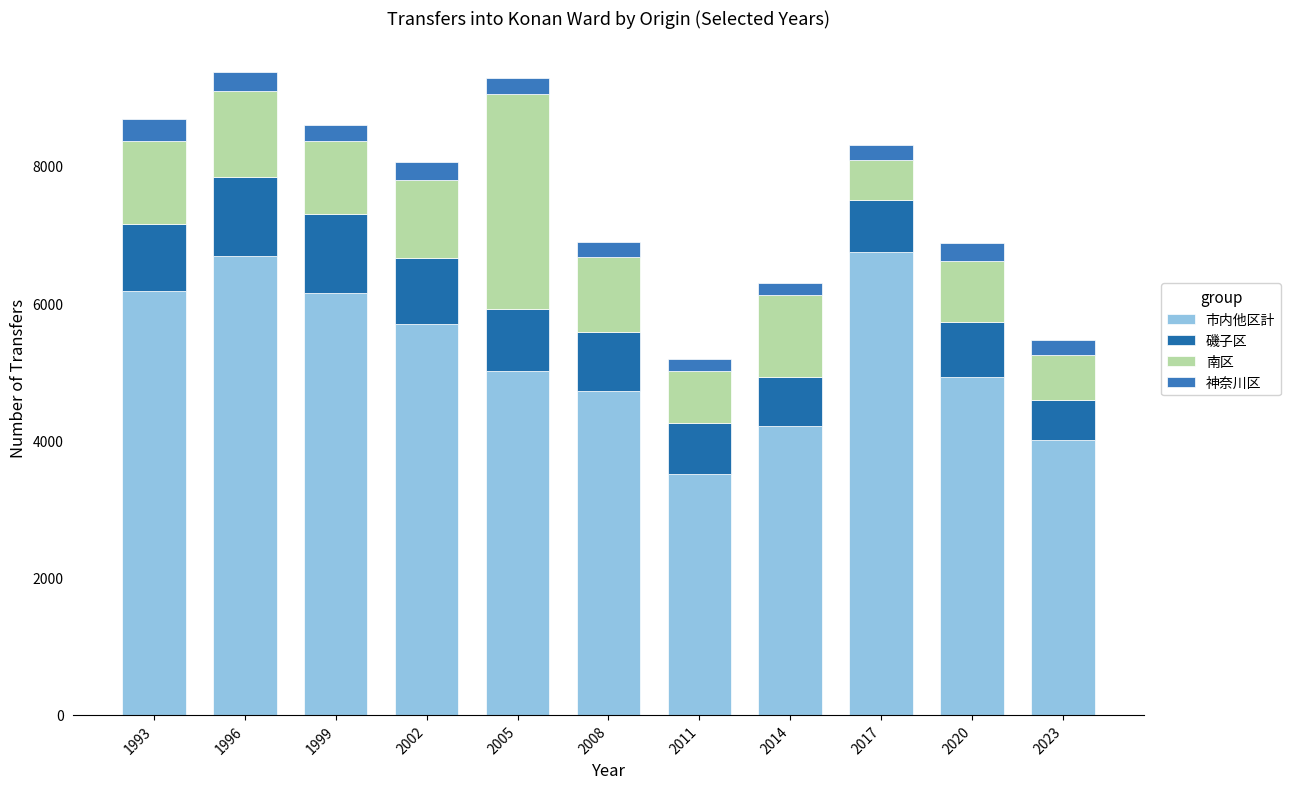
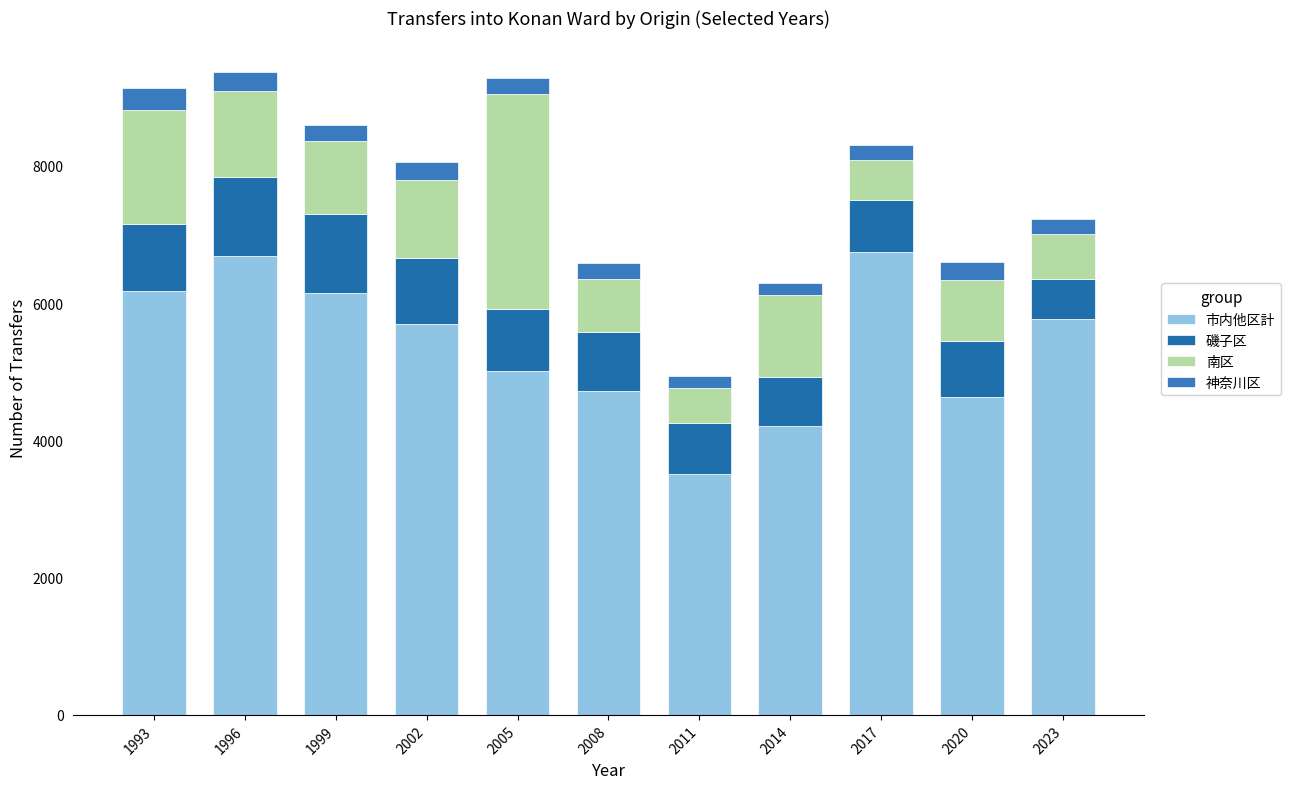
南区, 1993: 1200 -> 1700
南区, 2008: 1100 -> 800
南区, 2011: 800 -> 500
市内他区計, 2020: 4900 -> 4600
市内他区計, 2023: 4000 -> 5800
